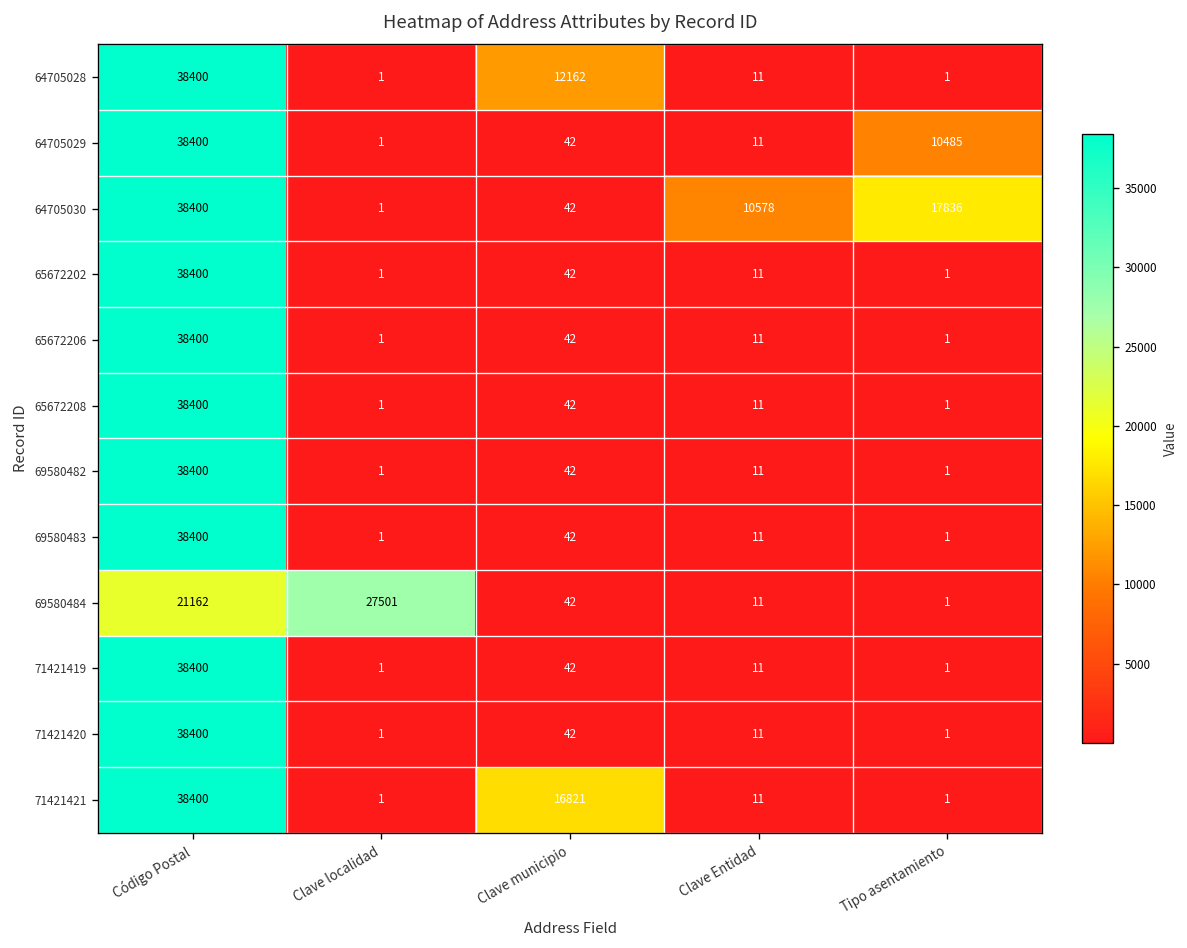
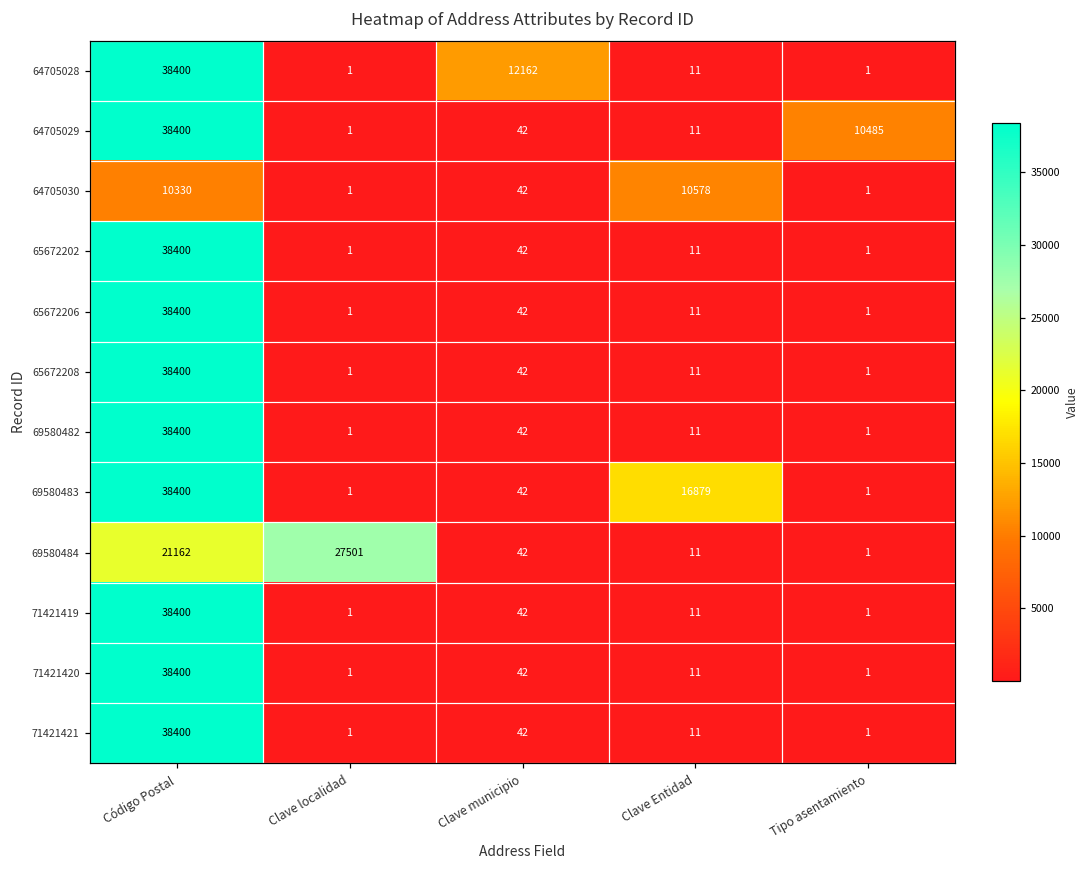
64705030, Código Postal: 38400 -> 10330
64705030, Tipo asentamiento: 17836 -> 1
69580483, Clave Entidad: 11 -> 16879
71421421, Clave municipio: 16821 -> 42
